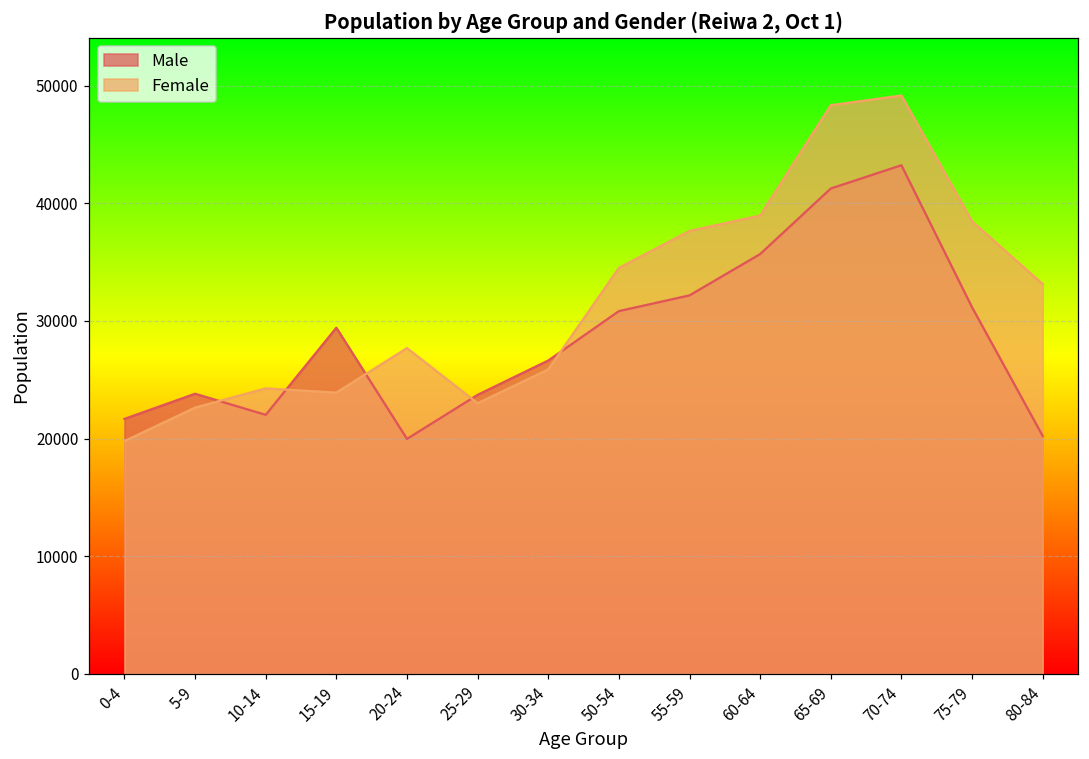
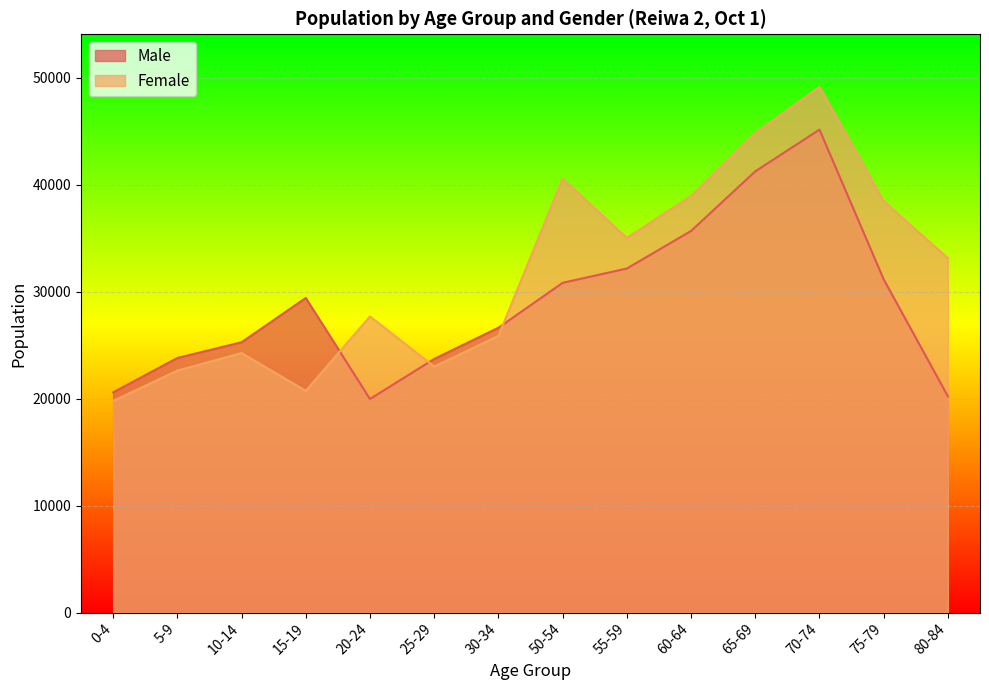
Male, 0-4: 21700 -> 20600
Male, 10-14: 22000 -> 25300
Female, 15-19: 23900 -> 20700
Female, 50-54: 34500 -> 40600
Female, 55-59: 37600 -> 35000
Female, 65-69: 48300 -> 44800
Male, 70-74: 43200 -> 45200
